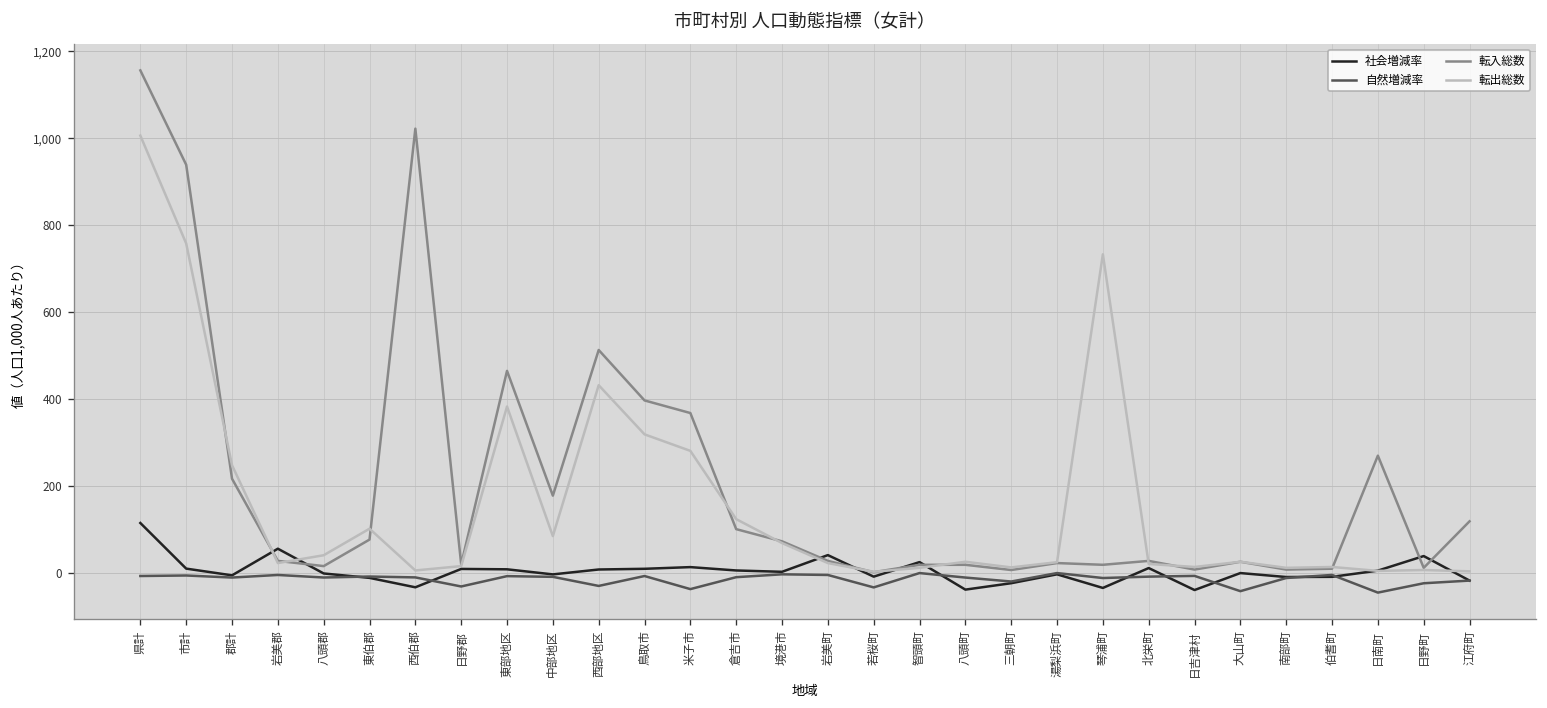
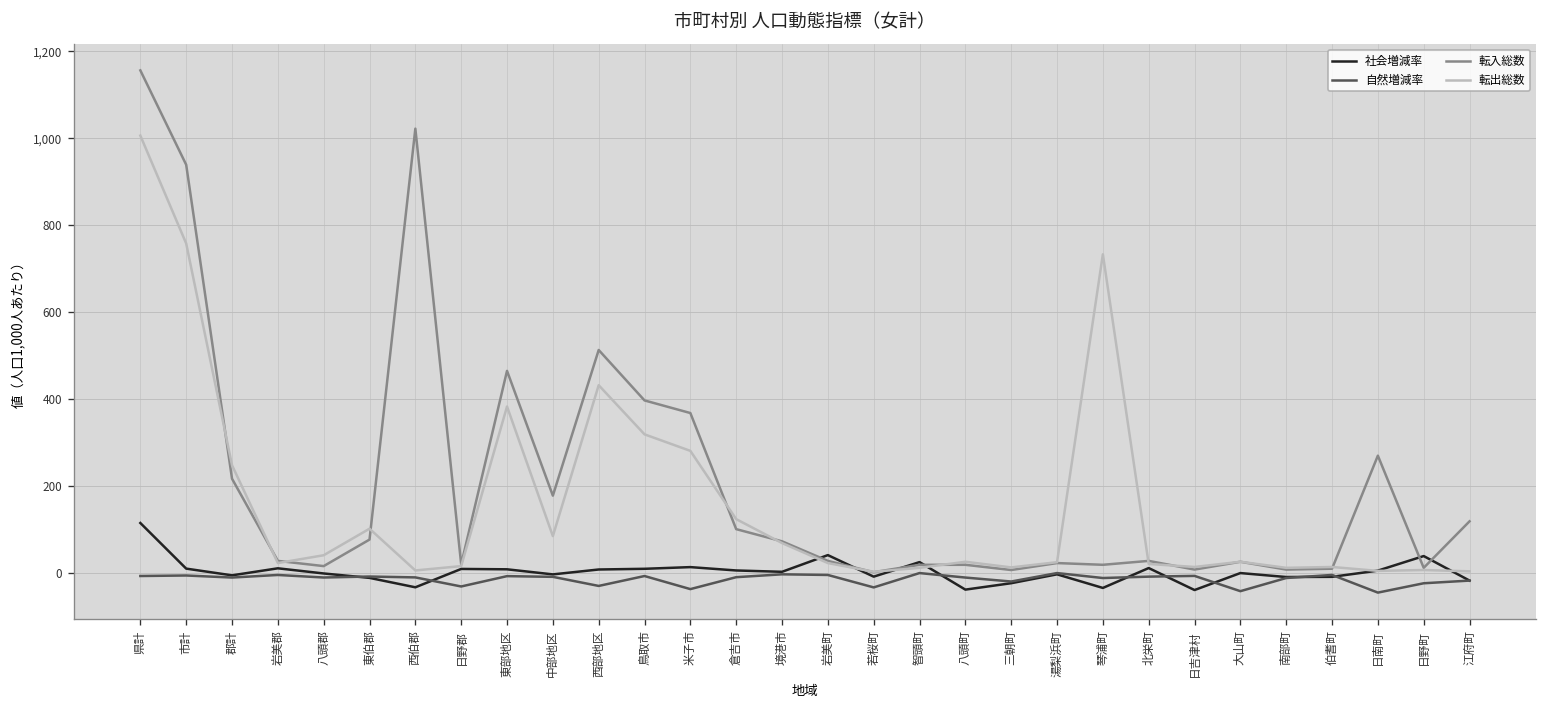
社会増減率, 岩美郡: 60 -> 10
